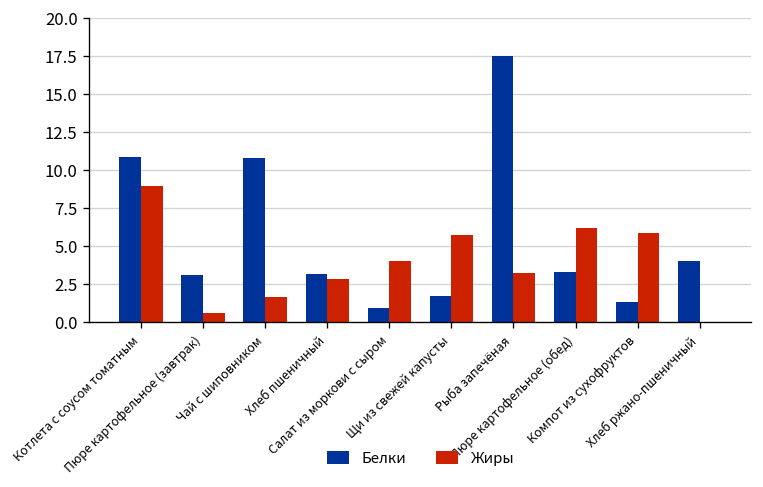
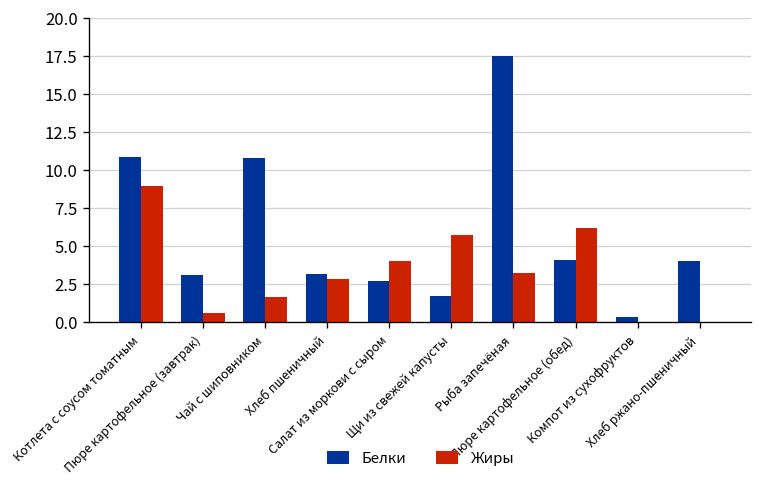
Белки, Салат из моркови с сыром: 1.0 -> 2.7
Белки, Пюре картофельное (обед): 3.3 -> 4.1
Белки, Компот из сухофруктов: 1.3 -> 0.3
Жиры, Компот из сухофруктов: 5.8 -> 0.0
